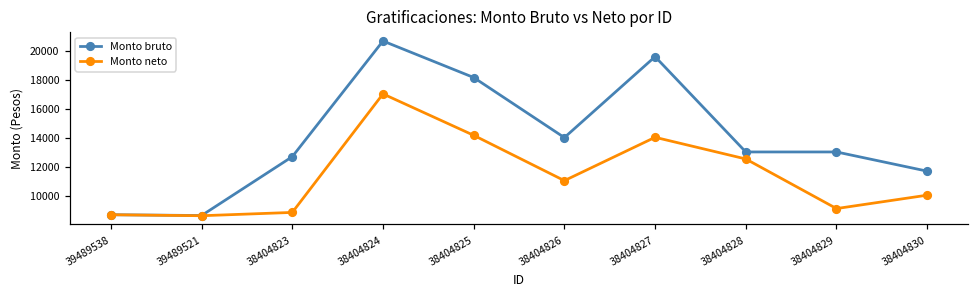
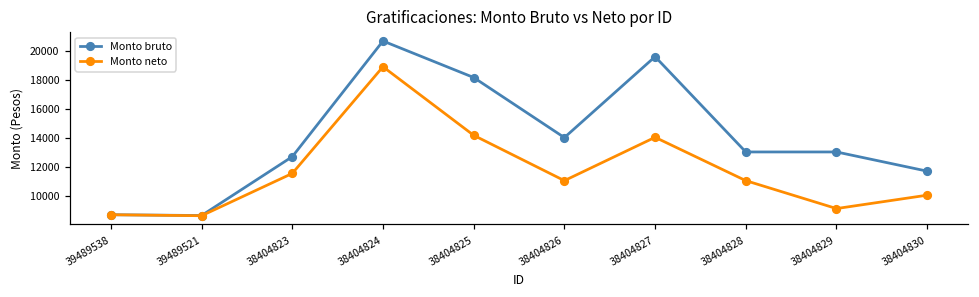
Monto neto, 38404823: 8800 -> 11500
Monto neto, 38404824: 17000 -> 18900
Monto neto, 38404828: 12500 -> 11000
